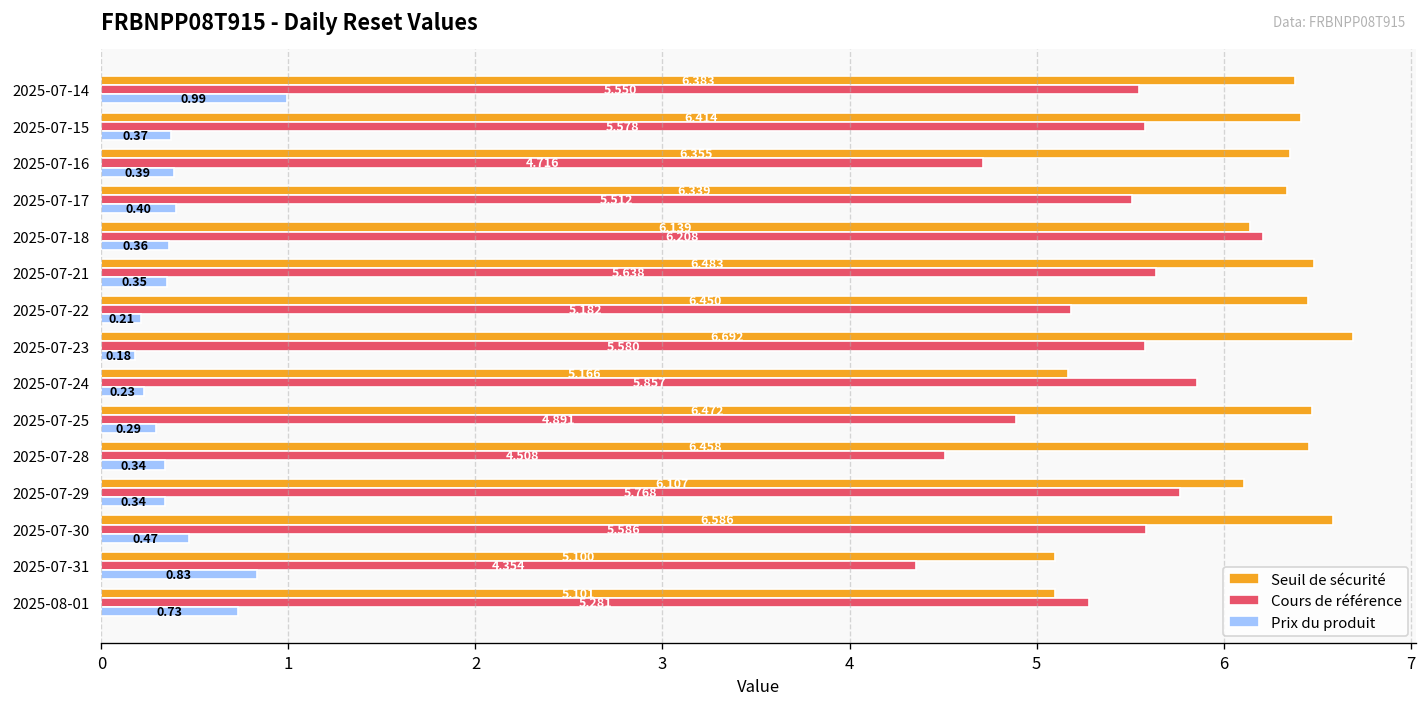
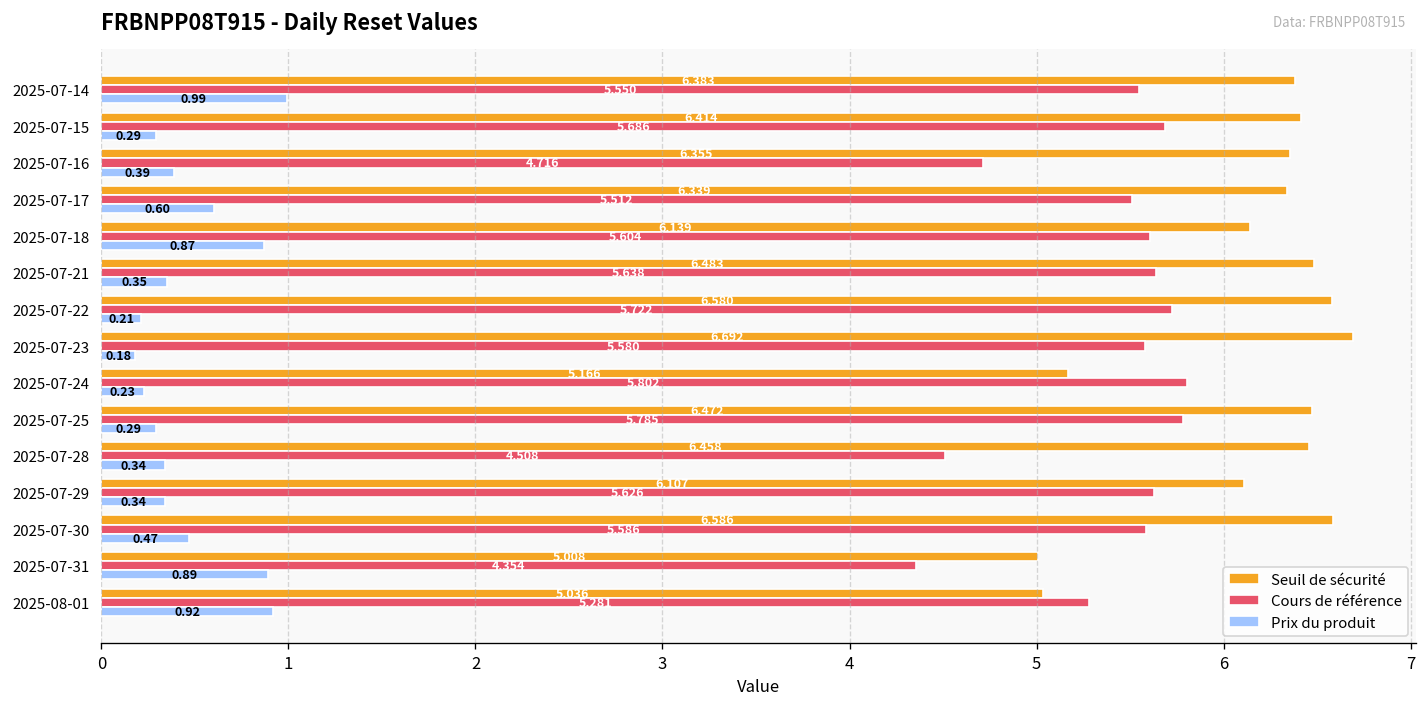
Cours de référence, 2025-07-15: 5.578 -> 5.686
Prix du produit, 2025-07-15: 0.37 -> 0.29
Prix du produit, 2025-07-17: 0.40 -> 0.60
Cours de référence, 2025-07-18: 6.208 -> 5.604
Prix du produit, 2025-07-18: 0.36 -> 0.87
Seuil de sécurité, 2025-07-22: 6.450 -> 6.580
Cours de référence, 2025-07-22: 5.182 -> 5.722
Cours de référence, 2025-07-24: 5.857 -> 5.802
Cours de référence, 2025-07-25: 4.891 -> 5.785
Cours de référence, 2025-07-29: 5.768 -> 5.626
Seuil de sécurité, 2025-07-31: 5.100 -> 5.008
Prix du produit, 2025-07-31: 0.83 -> 0.89
Seuil de sécurité, 2025-08-01: 5.101 -> 5.036
Prix du produit, 2025-08-01: 0.73 -> 0.92
